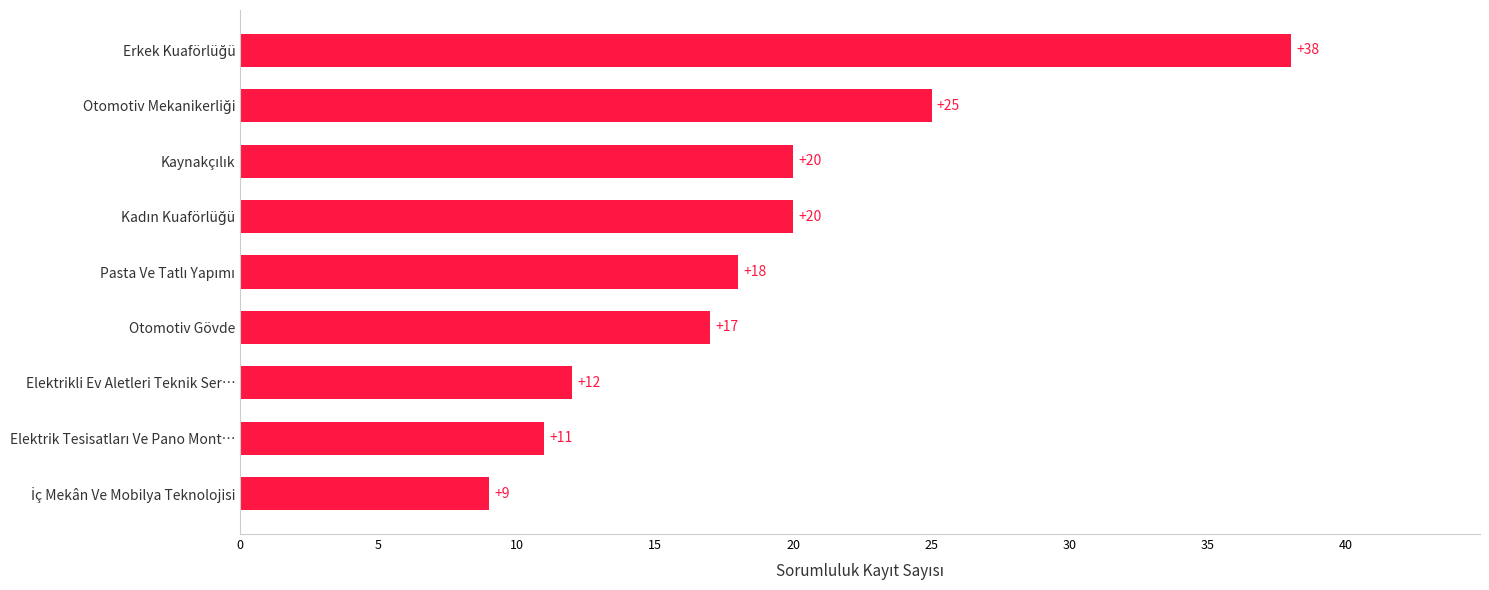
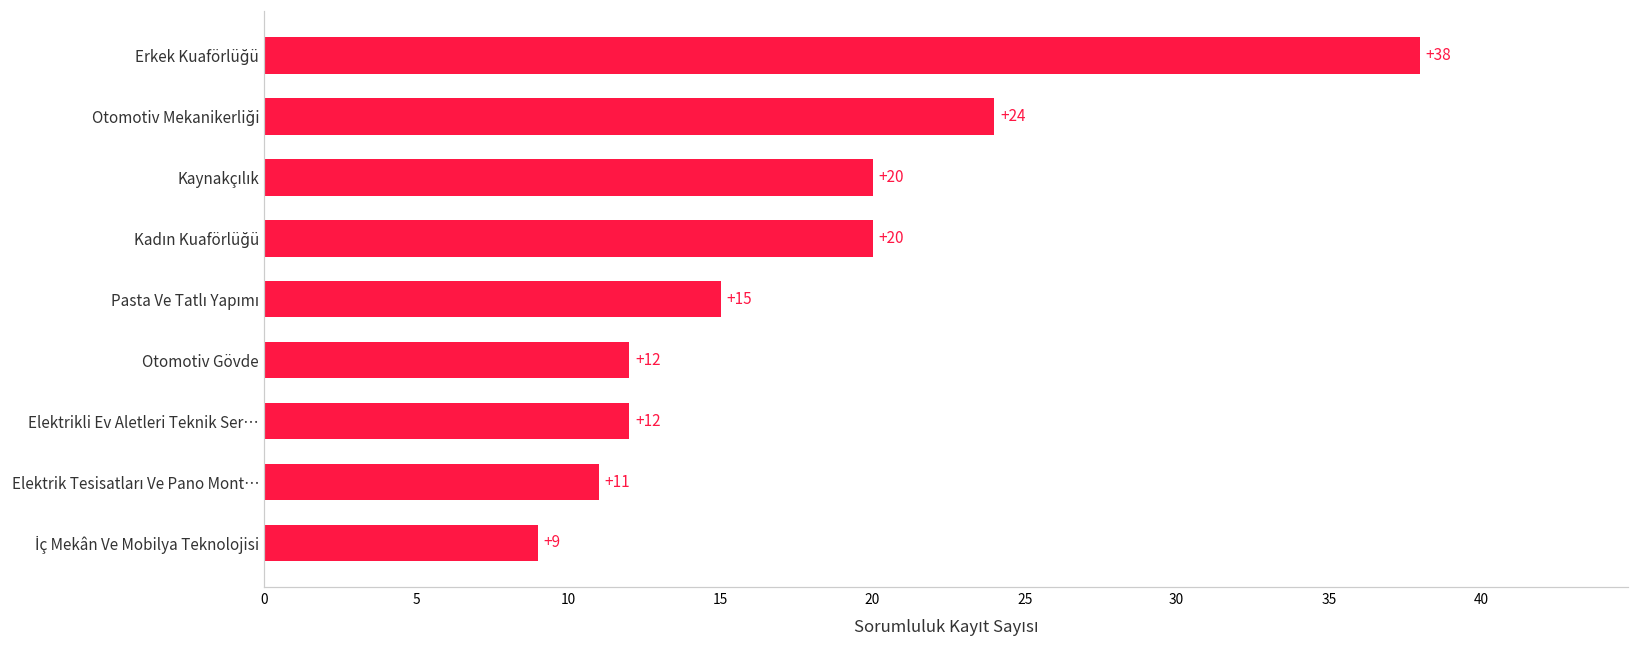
Otomotiv Mekanikerliği: +25 -> +24
Pasta Ve Tatlı Yapımı: +18 -> +15
Otomotiv Gövde: +17 -> +12
